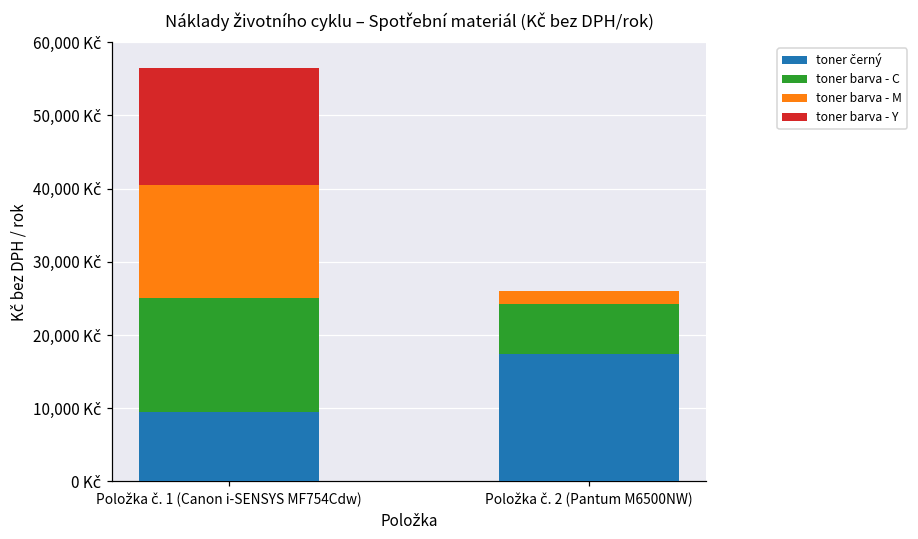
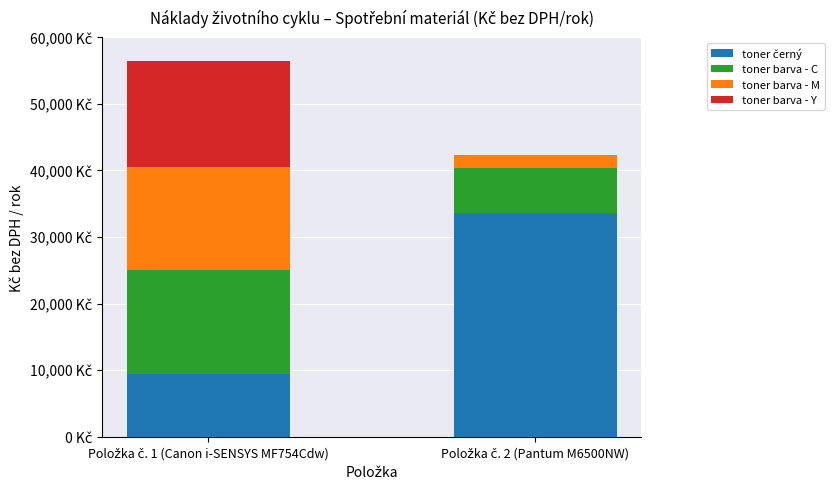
toner černý, Položka č. 2 (Pantum M6500NW): 17,000 Kč -> 34,000 Kč
